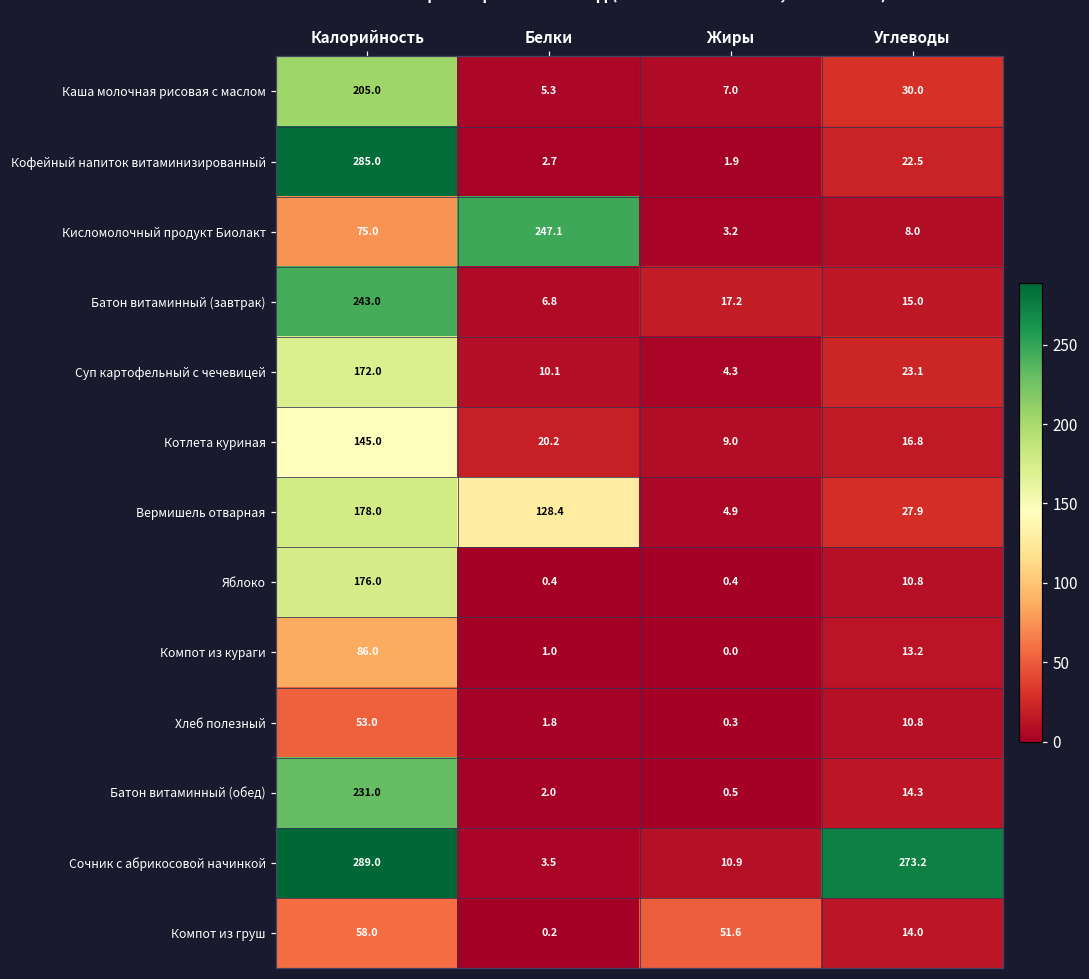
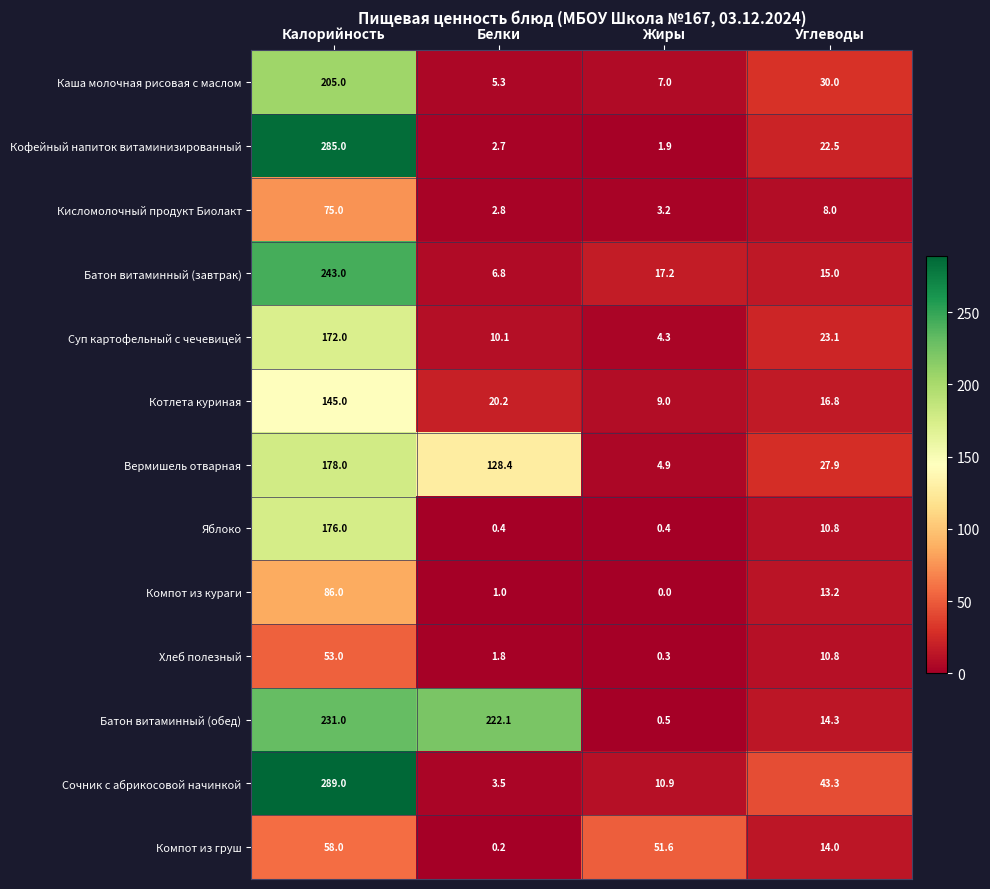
Кисломолочный продукт Биолакт, Белки: 247.1 -> 2.8
Батон витаминный (обед), Белки: 2.0 -> 222.1
Сочник с абрикосовой начинкой, Углеводы: 273.2 -> 43.3
